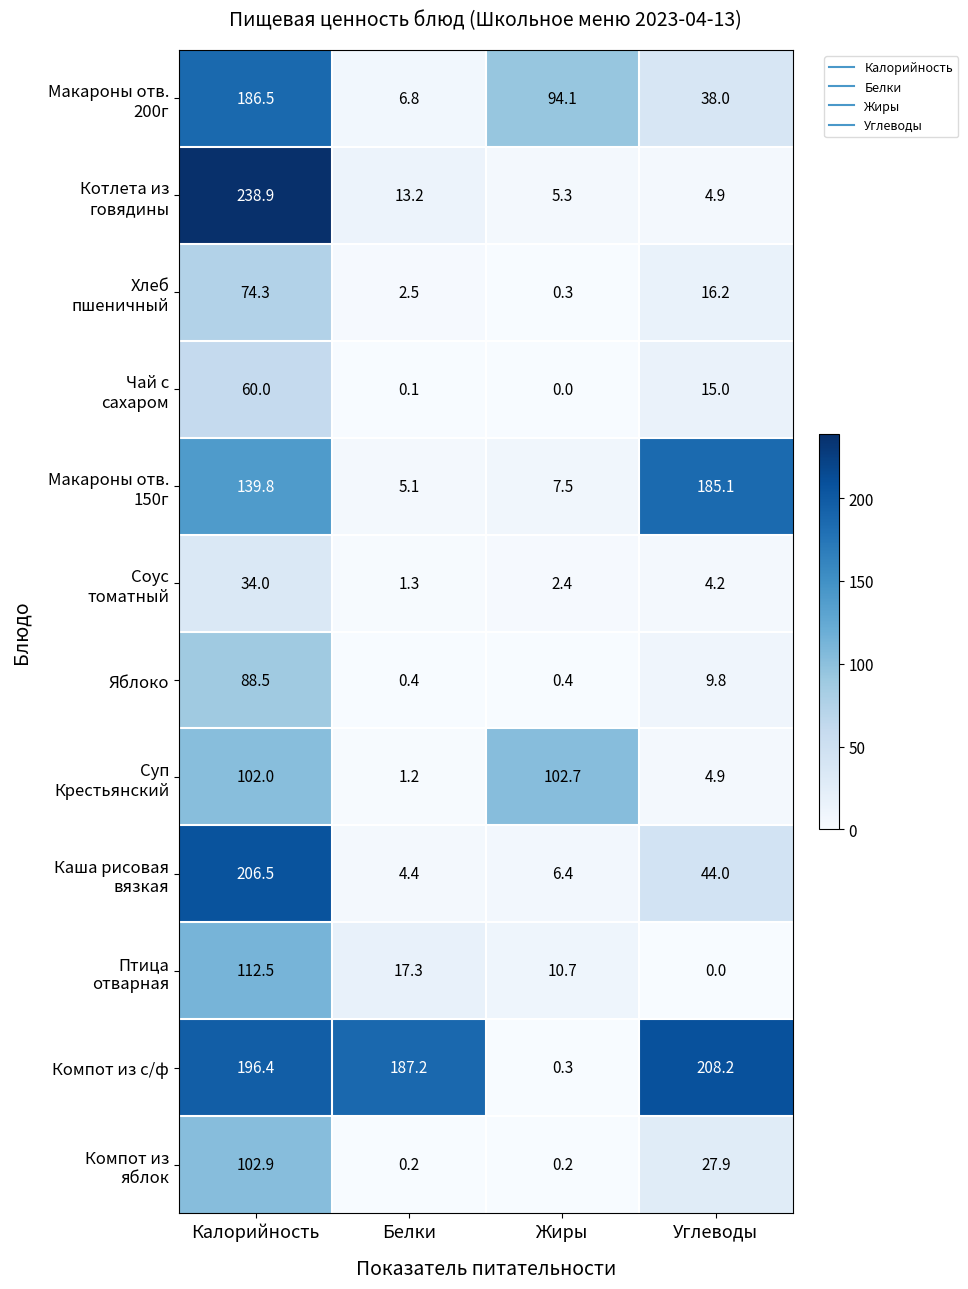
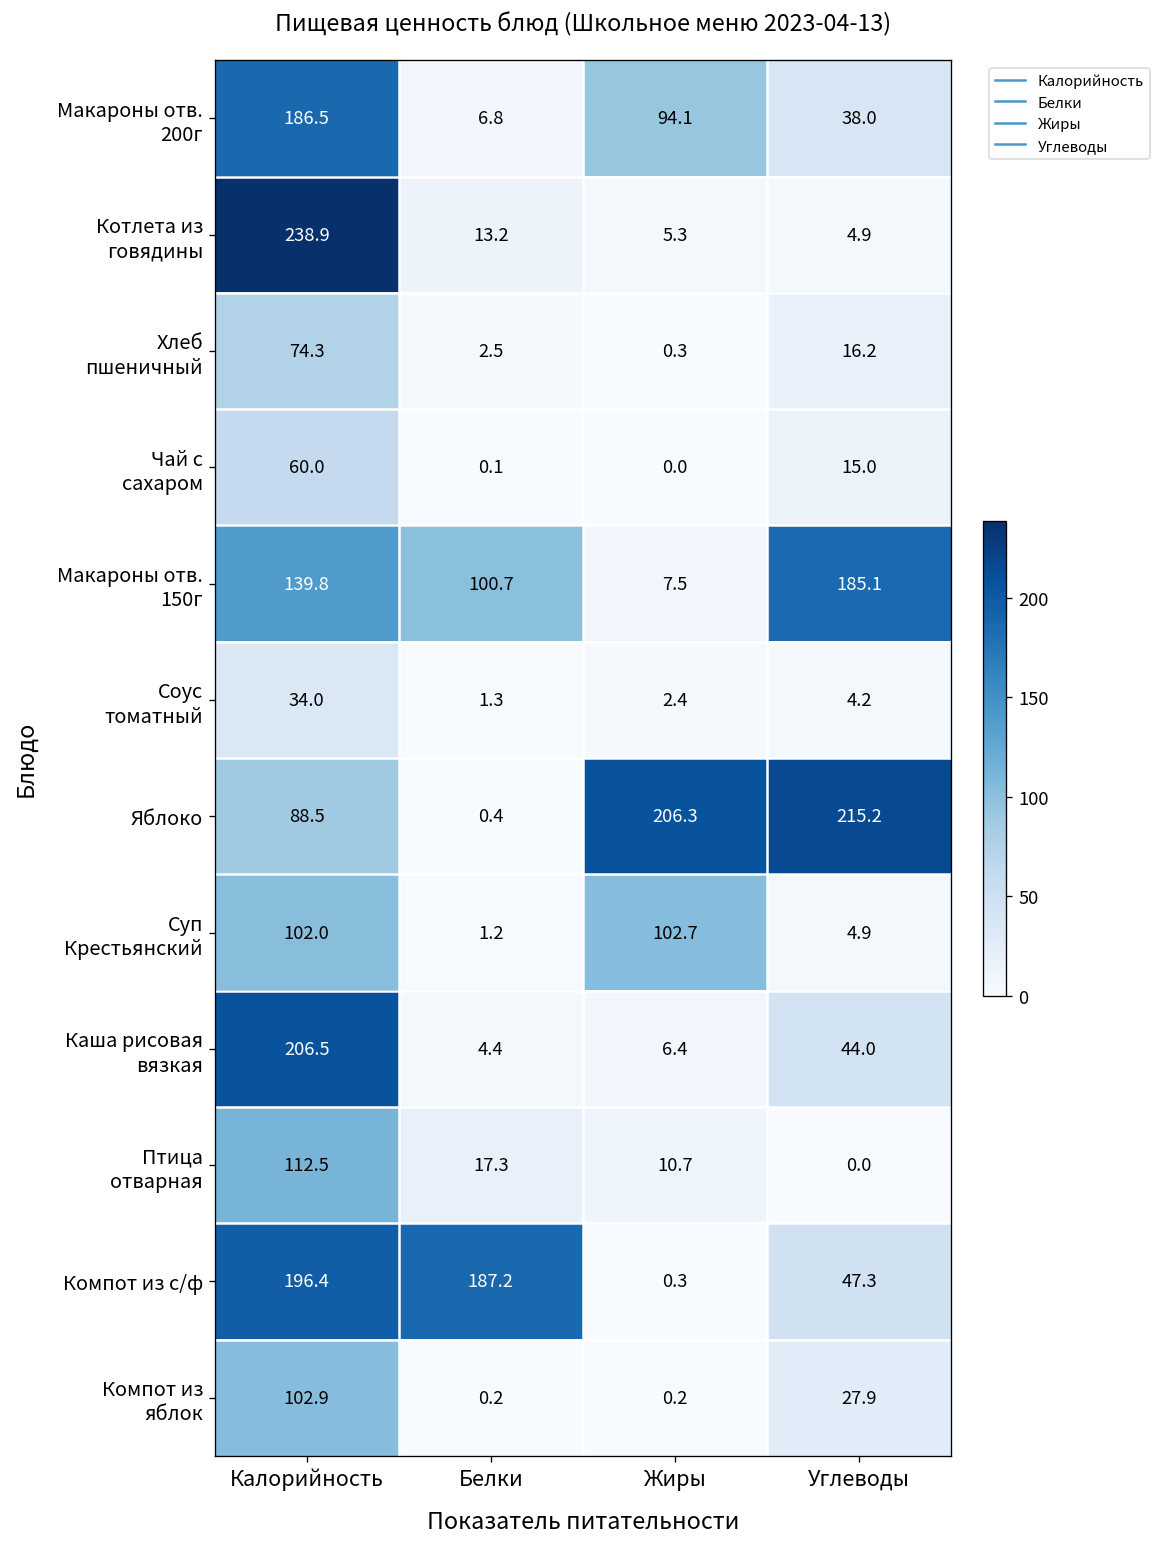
Макароны отв. 150г, Белки: 5.1 -> 100.7
Яблоко, Жиры: 0.4 -> 206.3
Яблоко, Углеводы: 9.8 -> 215.2
Компот из с/ф, Углеводы: 208.2 -> 47.3
